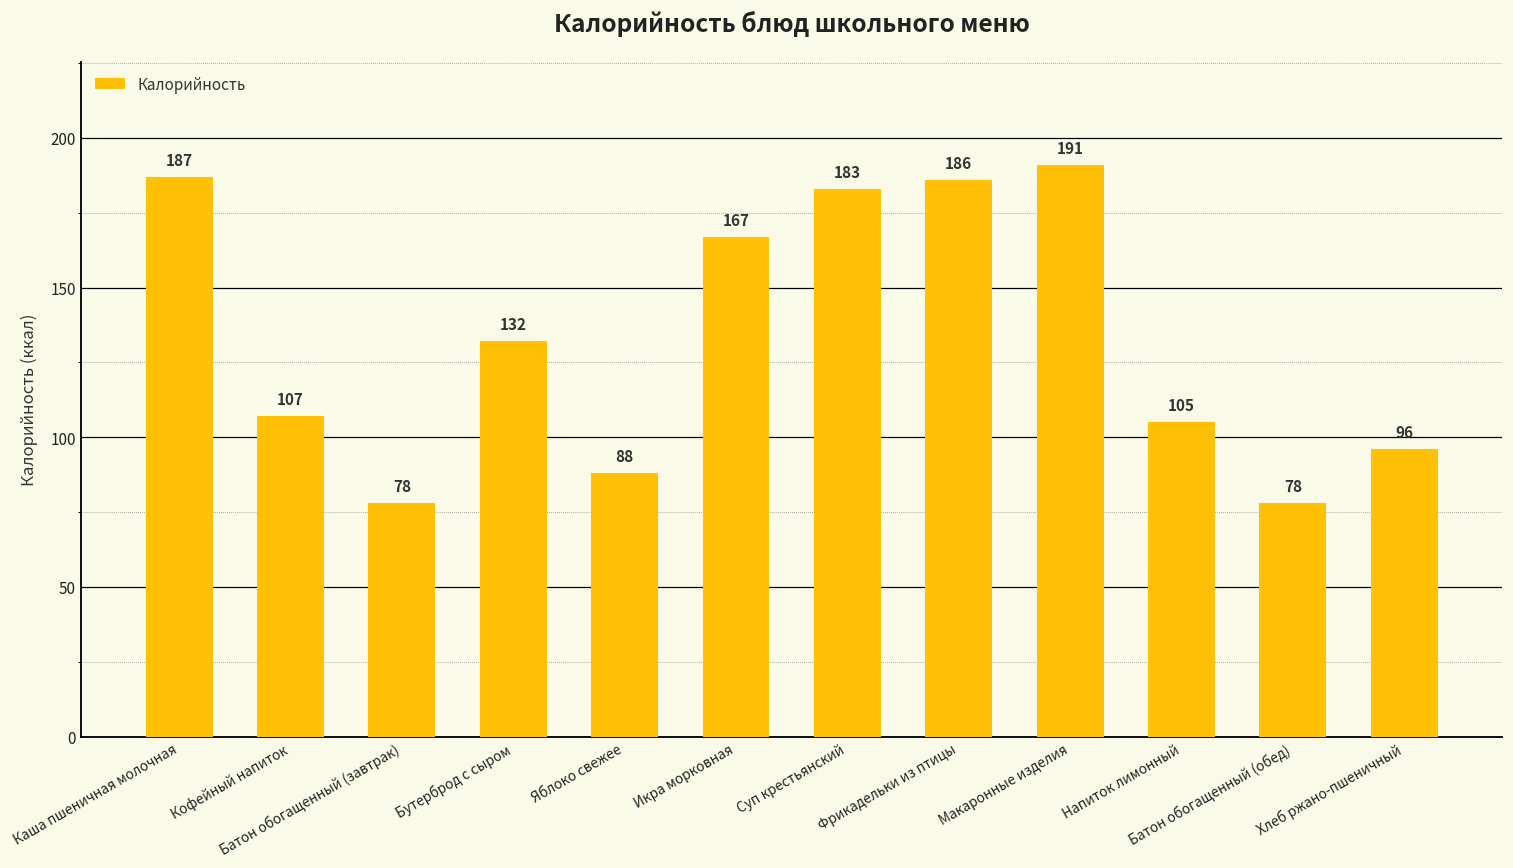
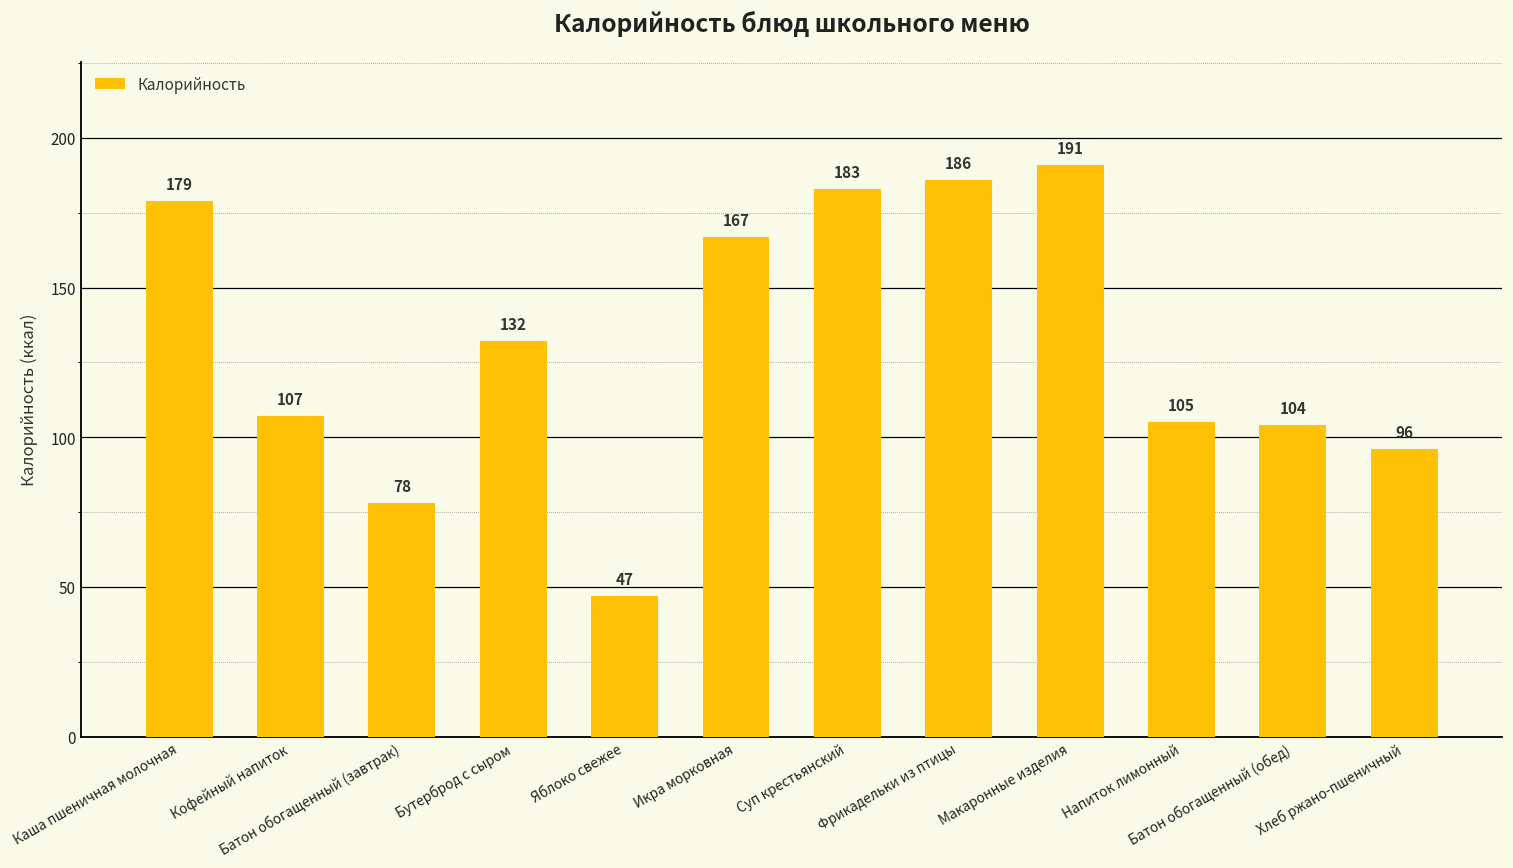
Каша пшеничная молочная: 187 -> 179
Яблоко свежее: 88 -> 47
Батон обогащенный (обед): 78 -> 104
